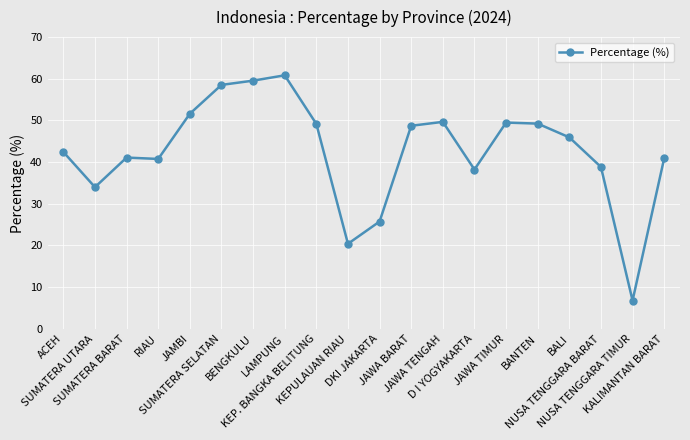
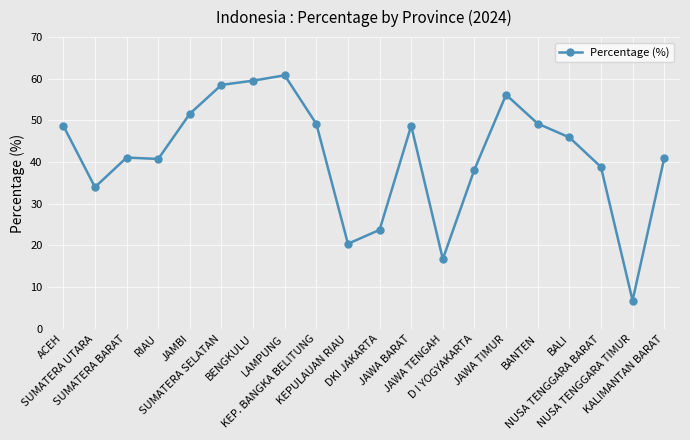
ACEH: 42 -> 49
DKI JAKARTA: 26 -> 24
JAWA TENGAH: 50 -> 17
JAWA TIMUR: 49 -> 56
